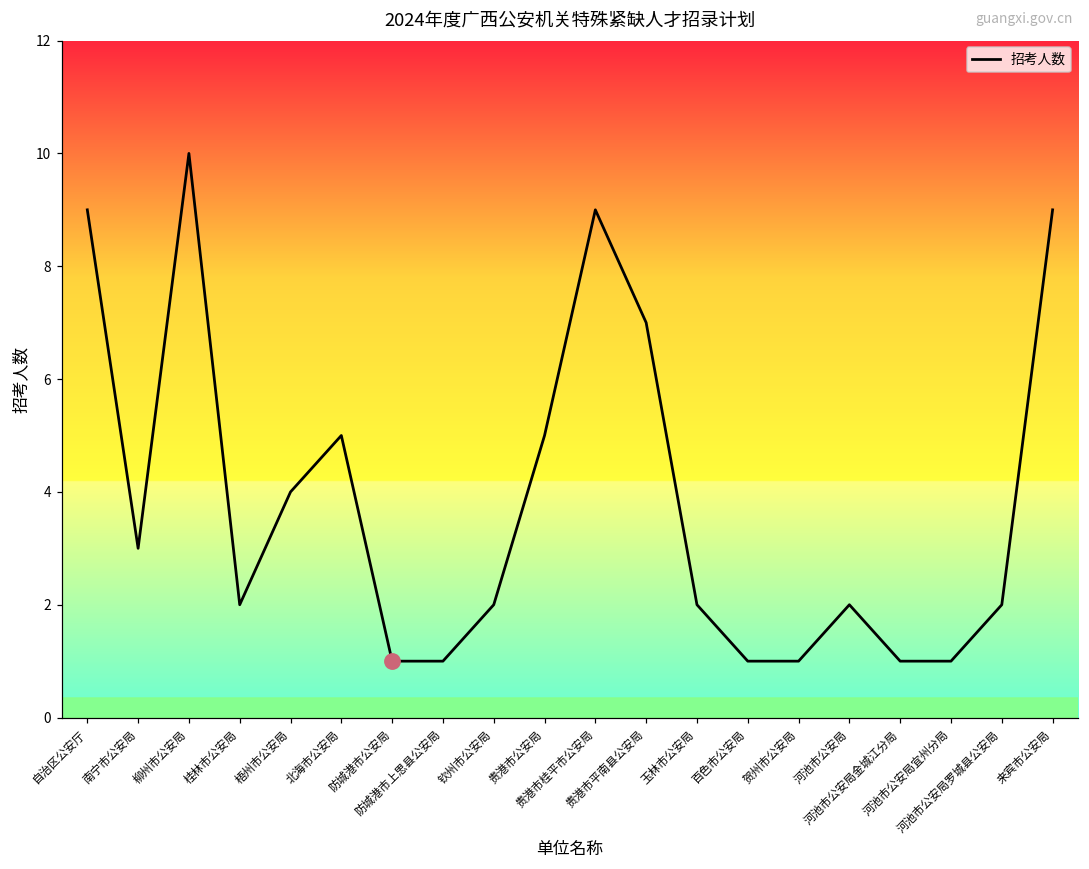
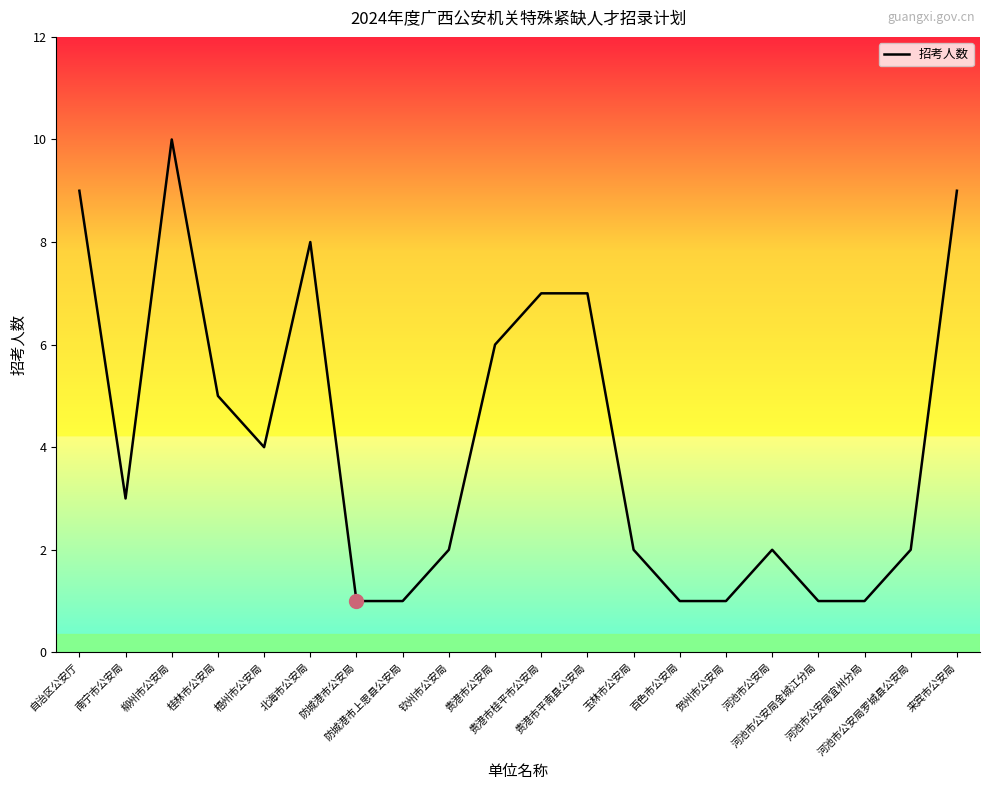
招考人数, 桂林市公安局: 2 -> 5
招考人数, 北海市公安局: 5 -> 8
招考人数, 贵港市公安局: 5 -> 6
招考人数, 贵港市桂平市公安局: 9 -> 7
